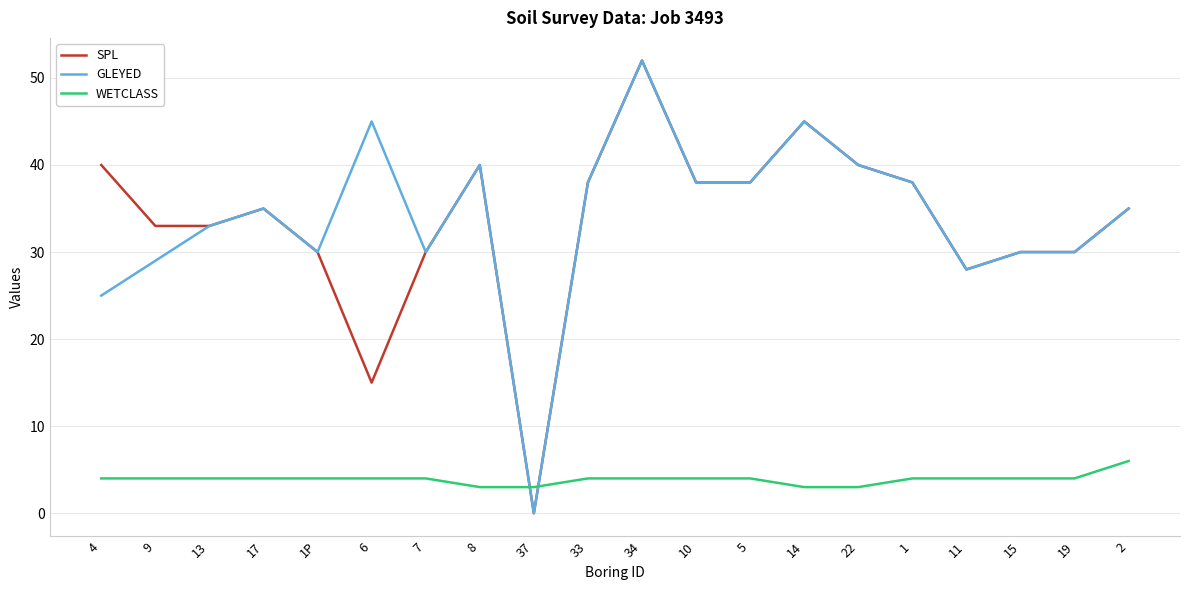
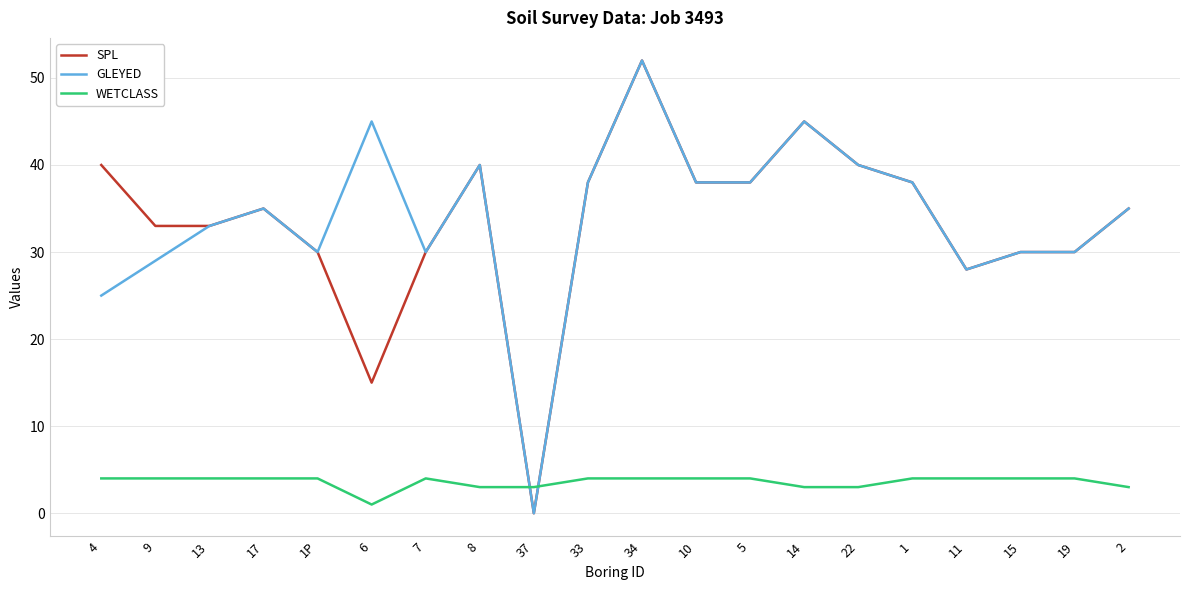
WETCLASS, 6: 4 -> 1
WETCLASS, 2: 6 -> 3
